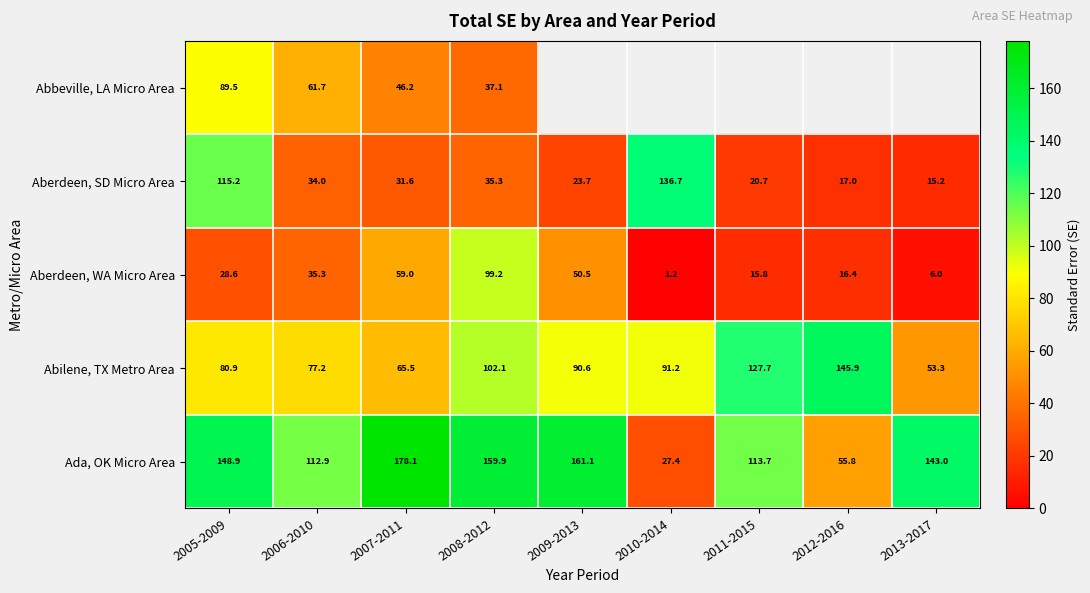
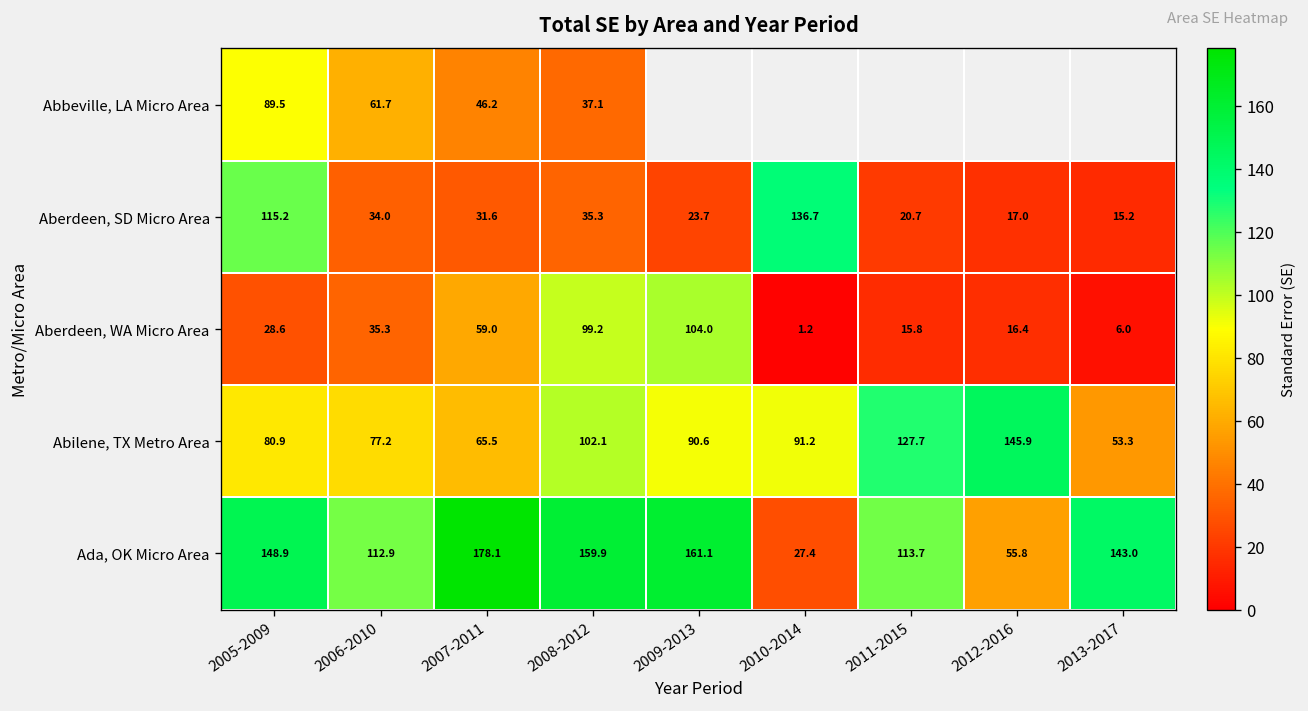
Aberdeen, WA Micro Area, 2009-2013: 50.5 -> 104.0
